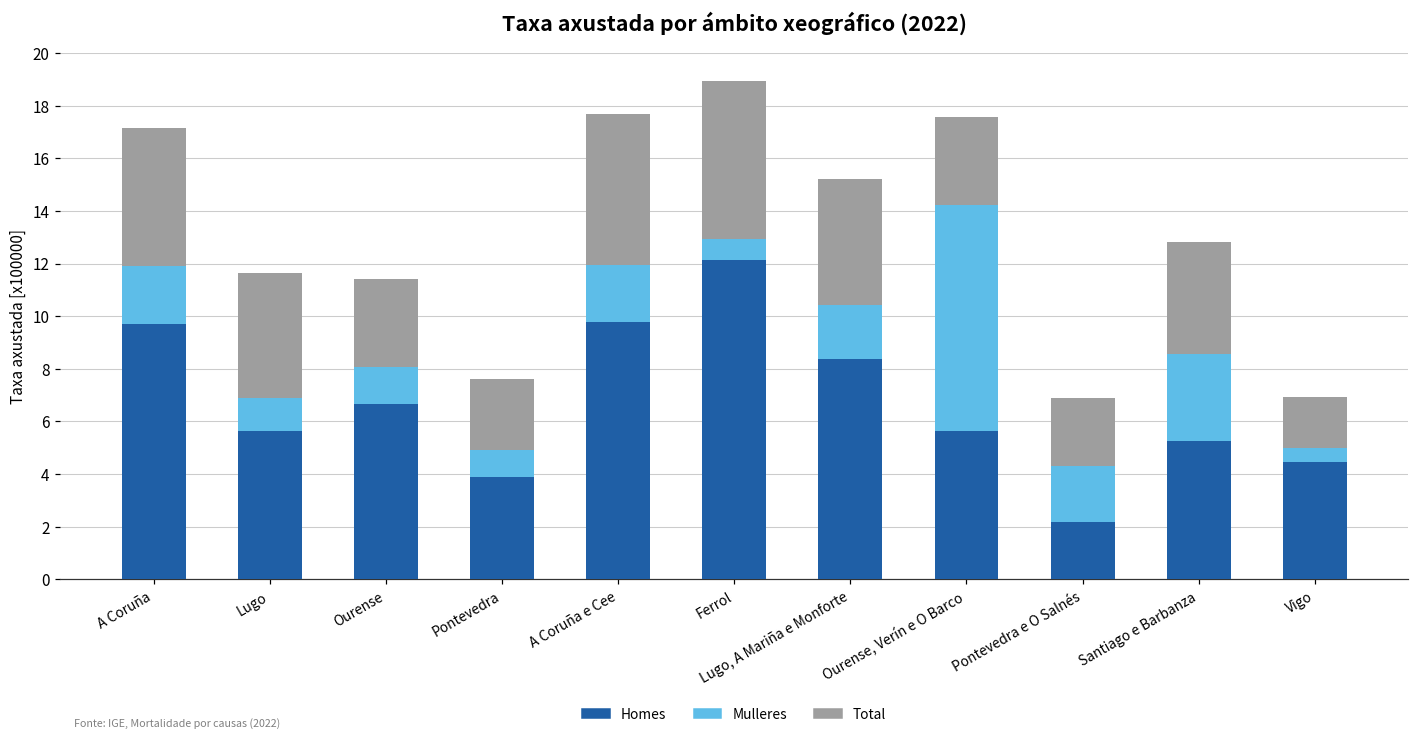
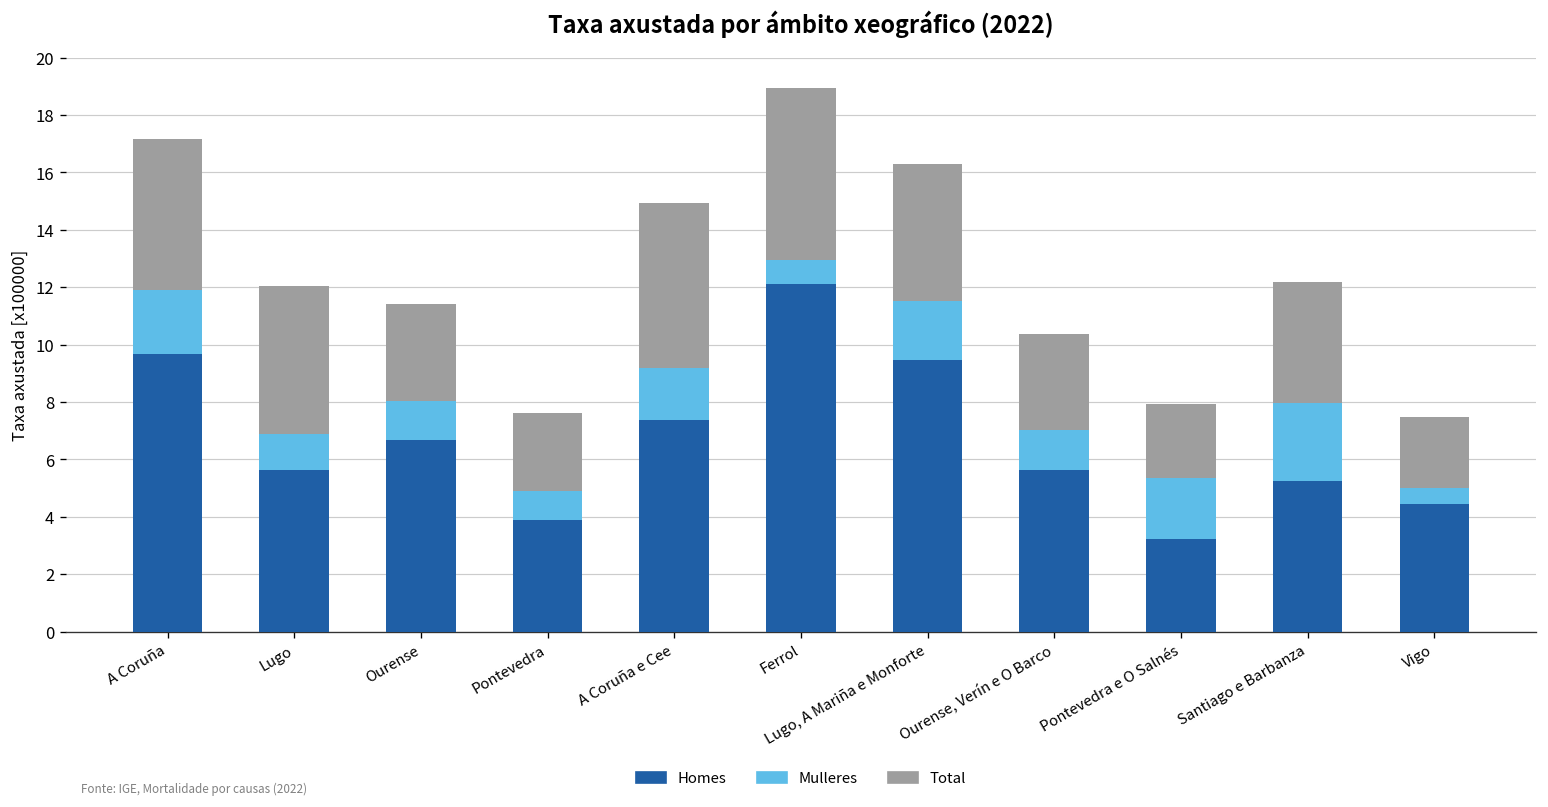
Total, Lugo: 4.8 -> 5.2
Homes, A Coruña e Cee: 9.8 -> 7.4
Mulleres, A Coruña e Cee: 2.2 -> 1.8
Homes, Lugo, A Mariña e Monforte: 8.4 -> 9.5
Mulleres, Ourense, Verín e O Barco: 8.6 -> 1.4
Homes, Pontevedra e O Salnés: 2.2 -> 3.2
Mulleres, Santiago e Barbanza: 3.3 -> 2.7
Total, Vigo: 1.9 -> 2.5
